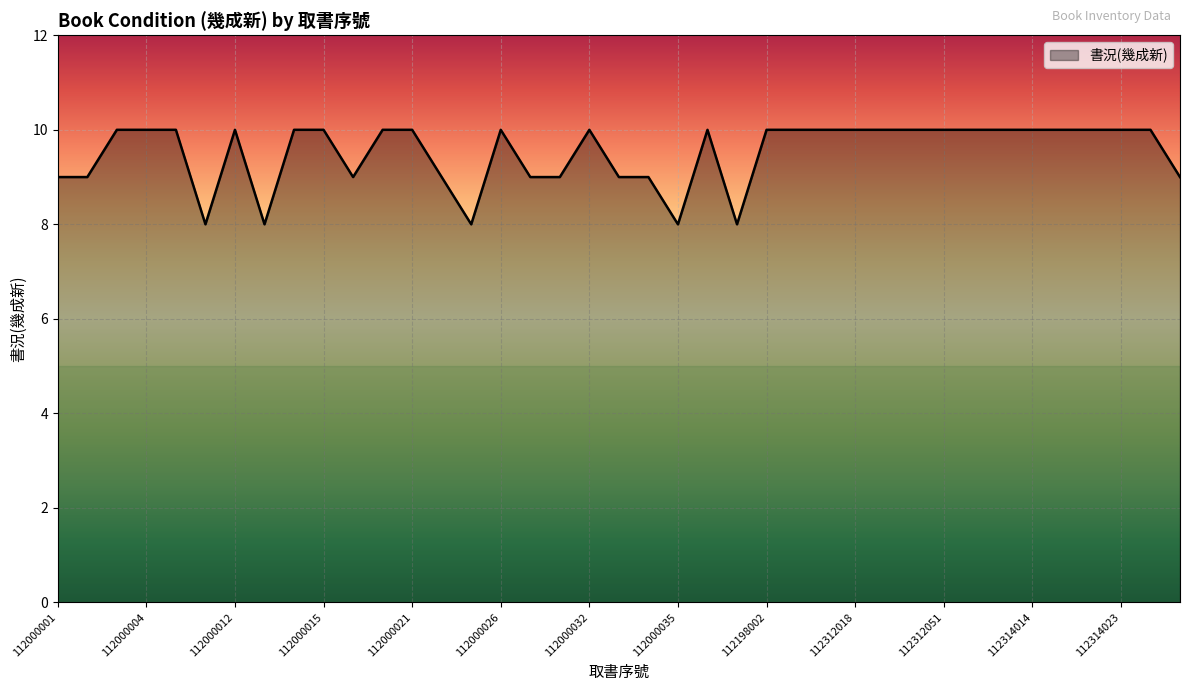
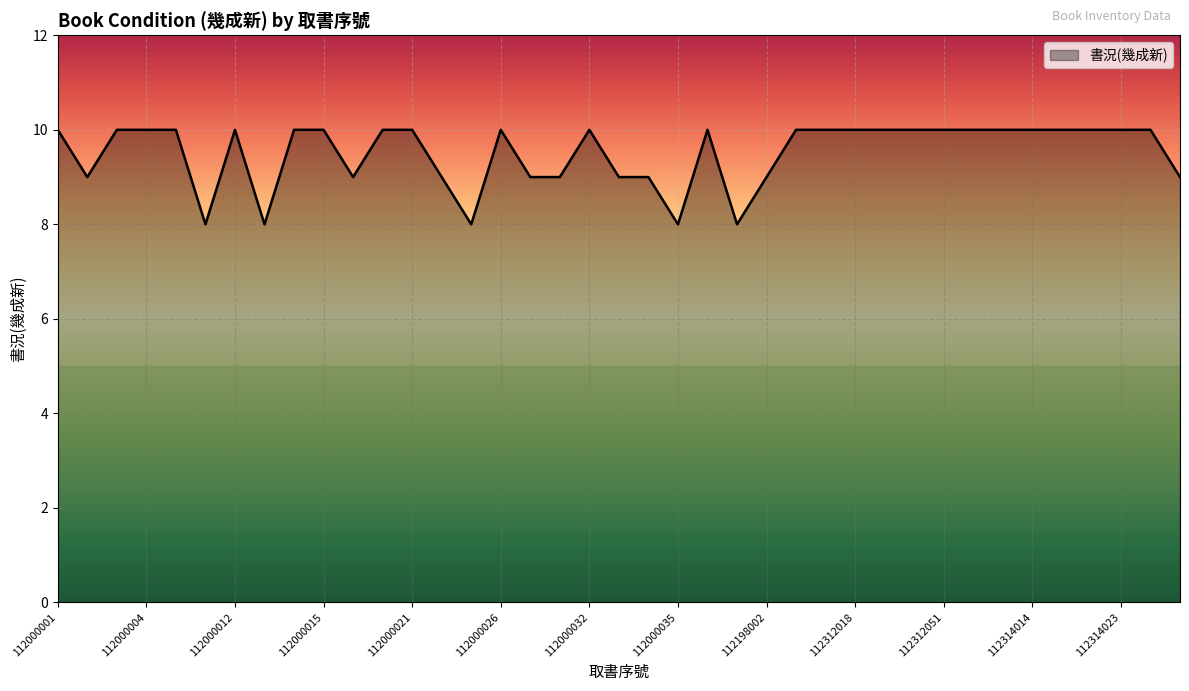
112000001: 9 -> 10
112198002: 10 -> 9
